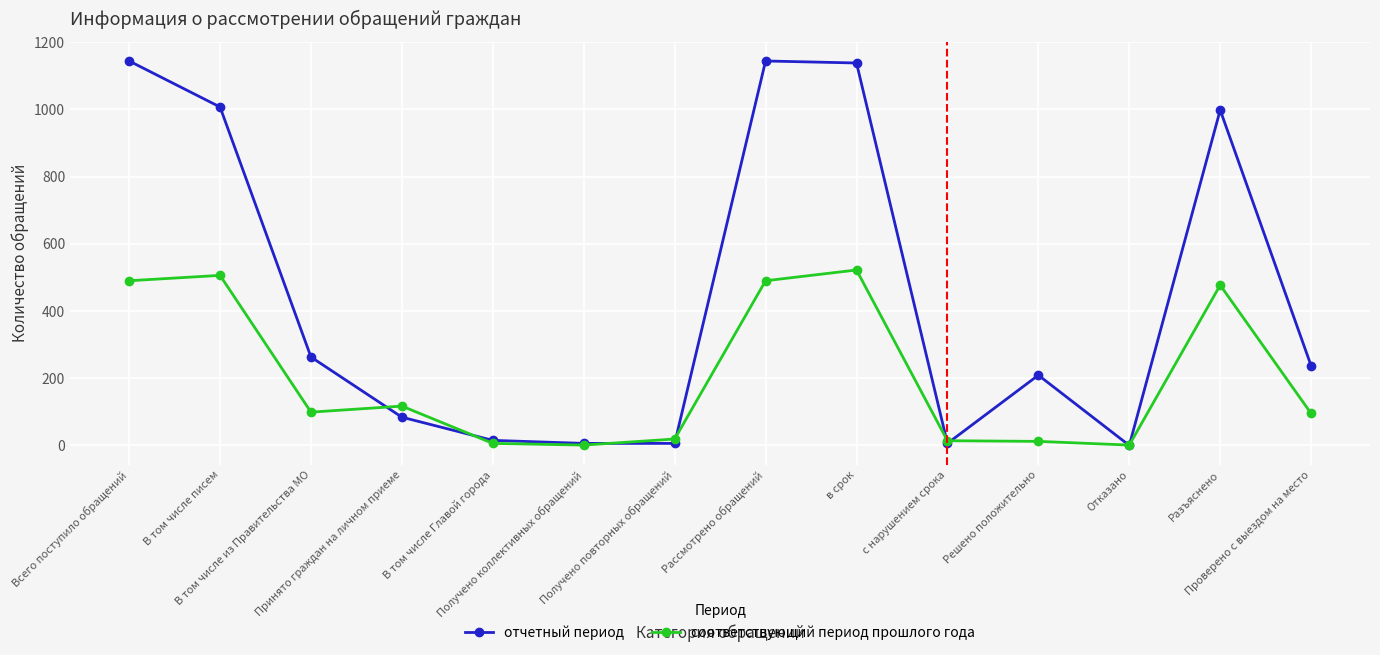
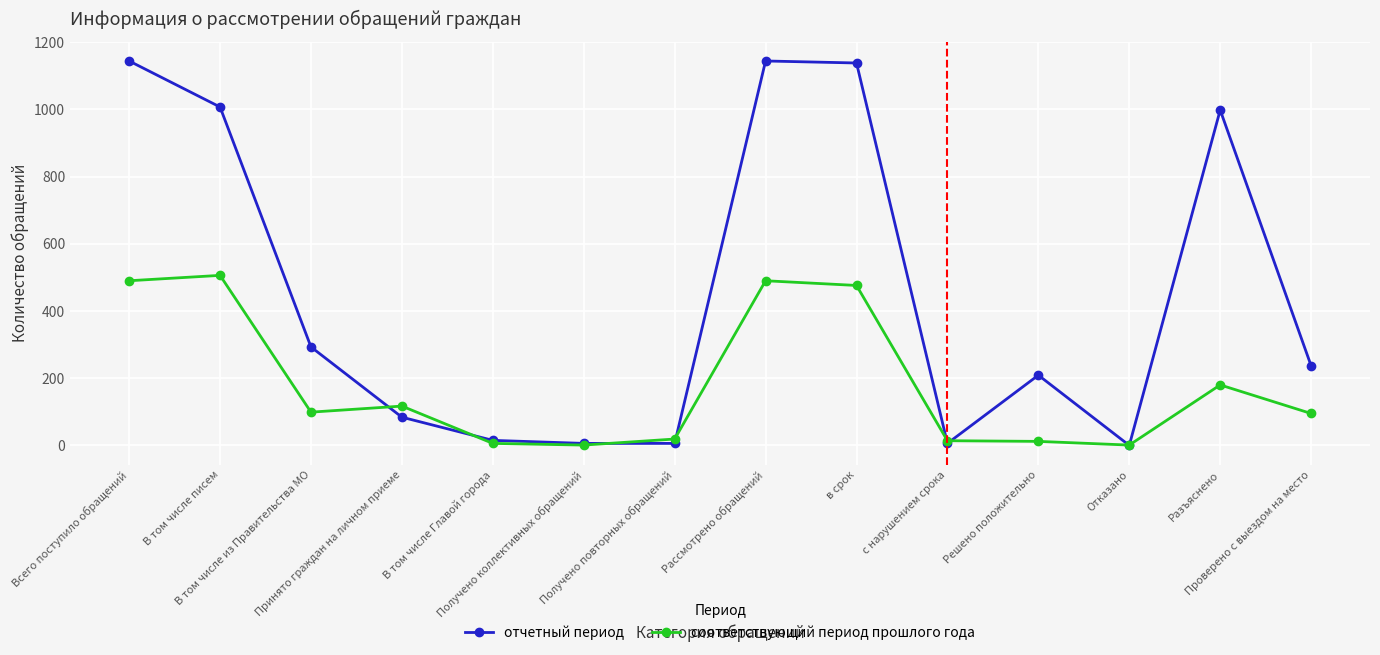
отчетный период, В том числе из Правительства МО: 260 -> 290
соответствующий период прошлого года, в срок: 520 -> 480
соответствующий период прошлого года, Разъяснено: 480 -> 180
